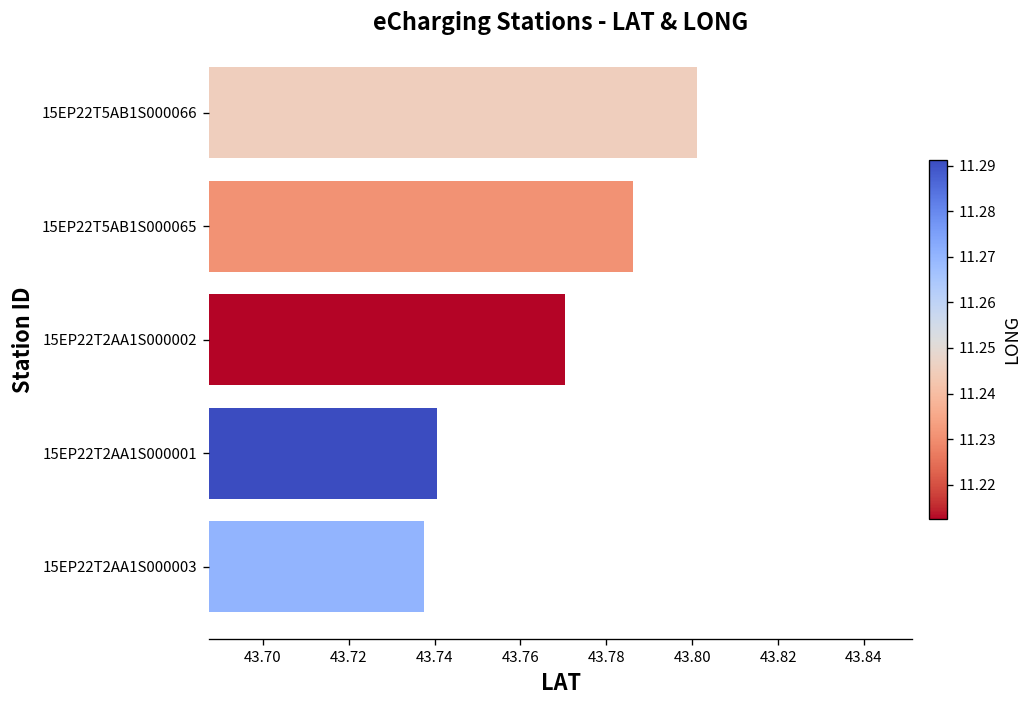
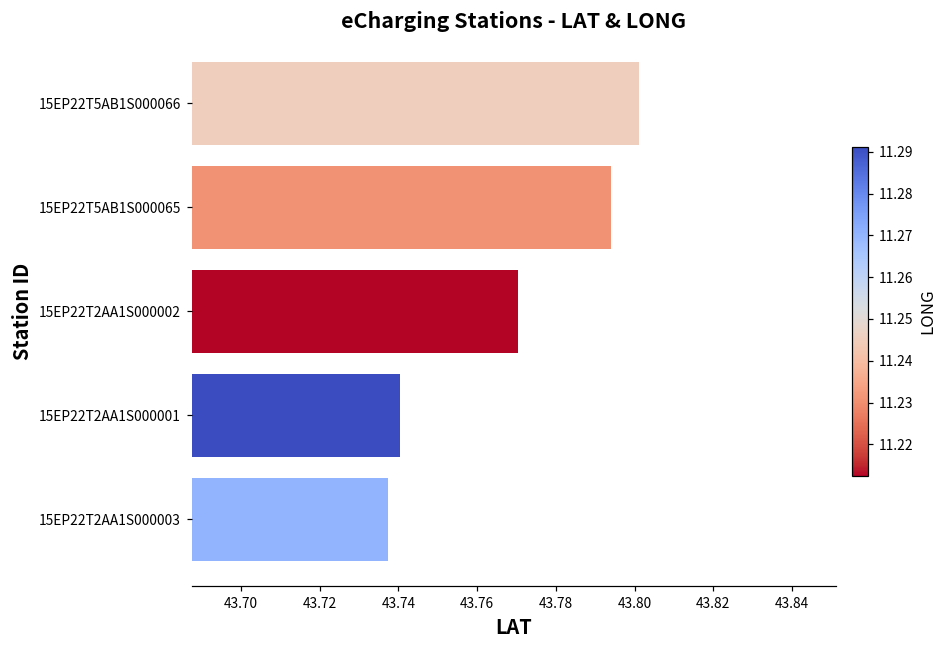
15EP22T5AB1S000065: 43.786 -> 43.794
